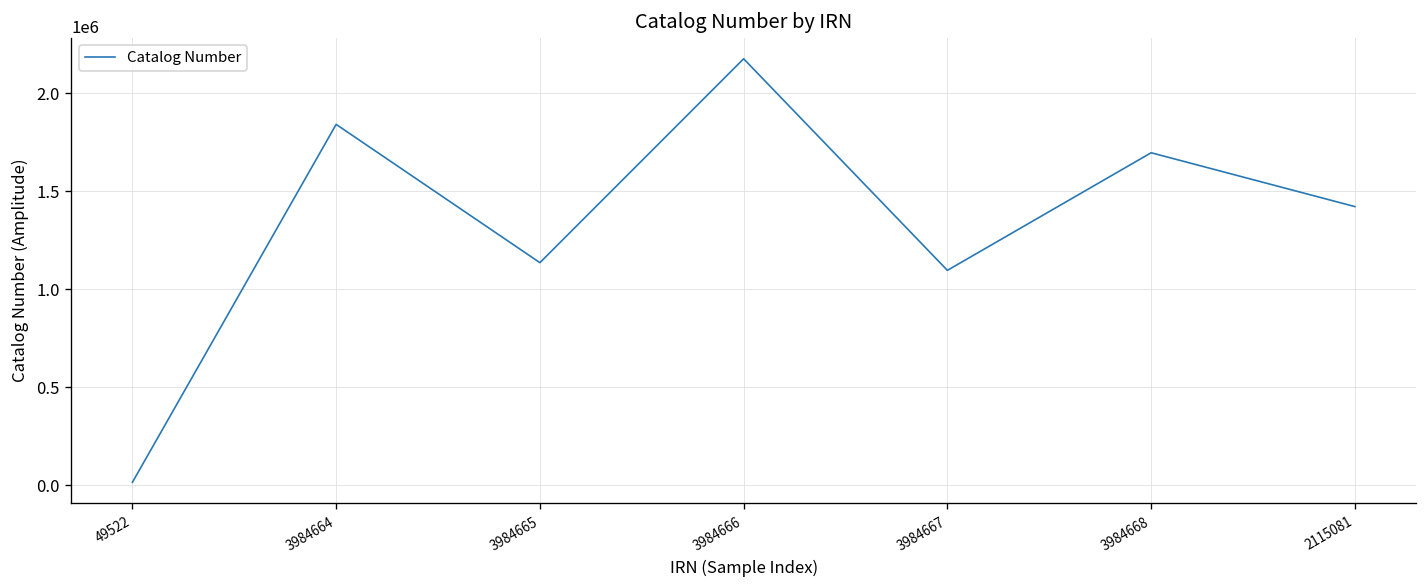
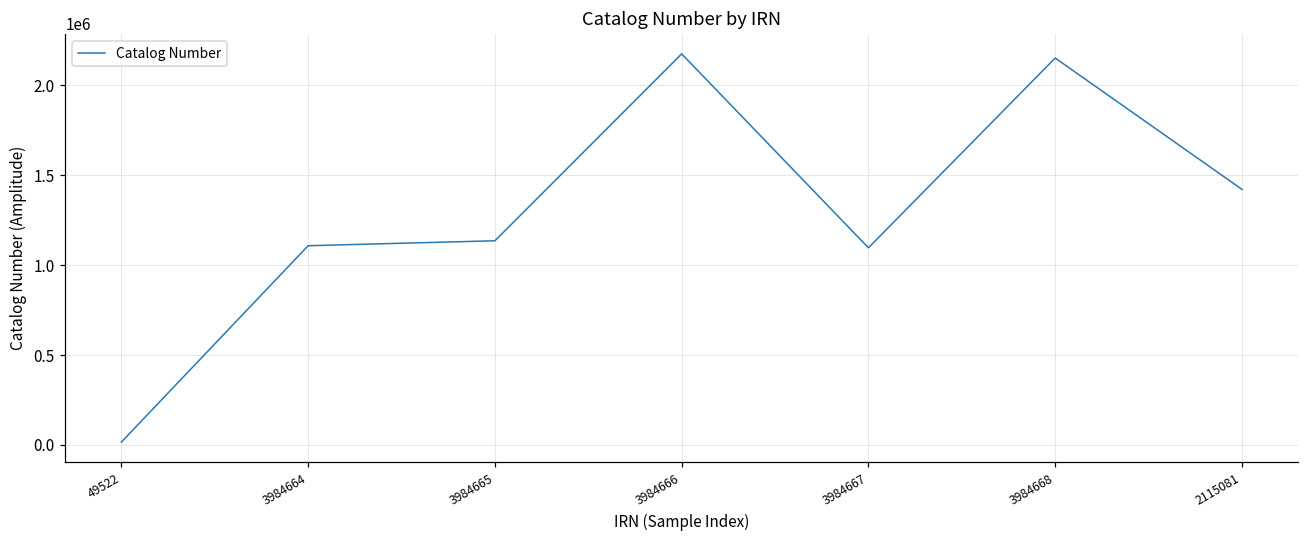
3984664: 1840000 -> 1110000
3984668: 1700000 -> 2150000
